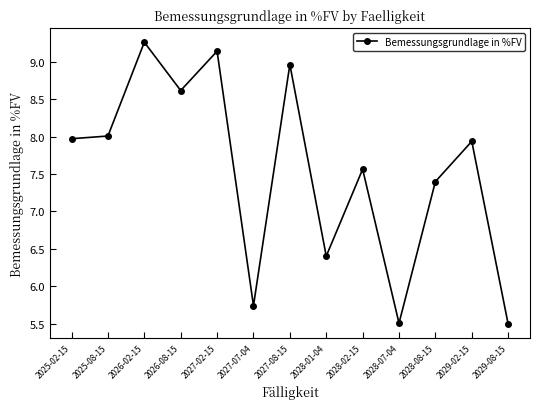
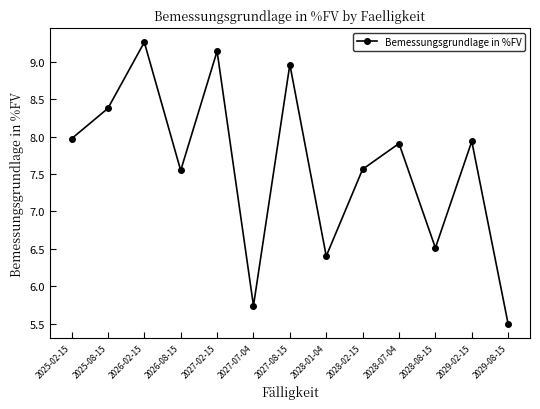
2025-08-15: 8.0 -> 8.4
2026-08-15: 8.6 -> 7.5
2028-07-04: 5.5 -> 7.9
2028-08-15: 7.4 -> 6.5
